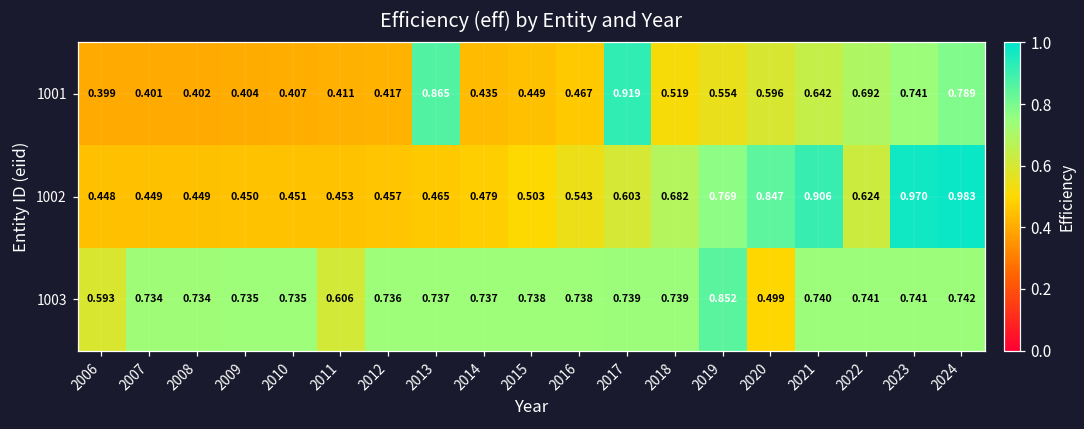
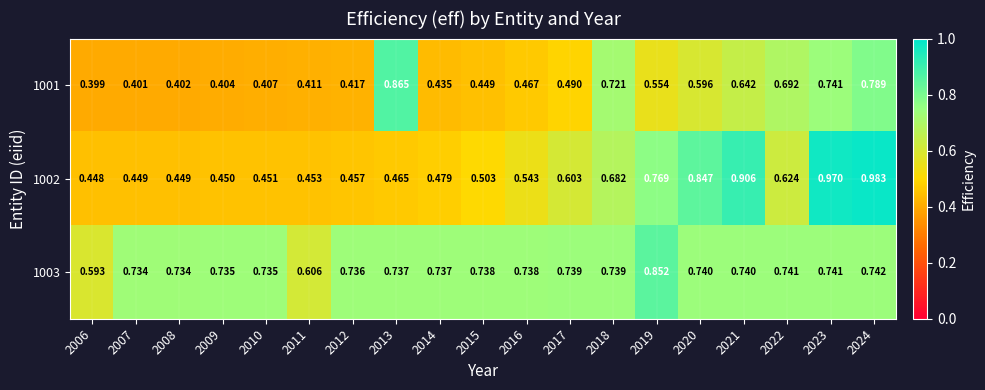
1001, 2017: 0.919 -> 0.490
1001, 2018: 0.519 -> 0.721
1003, 2020: 0.499 -> 0.740
